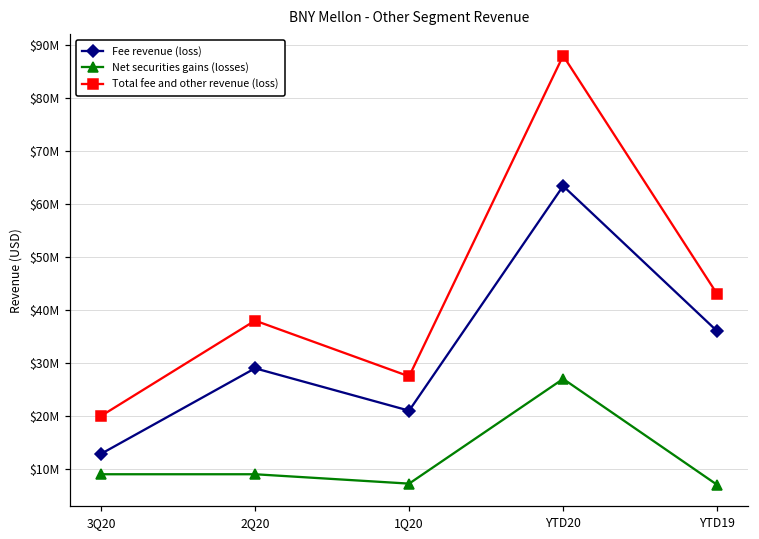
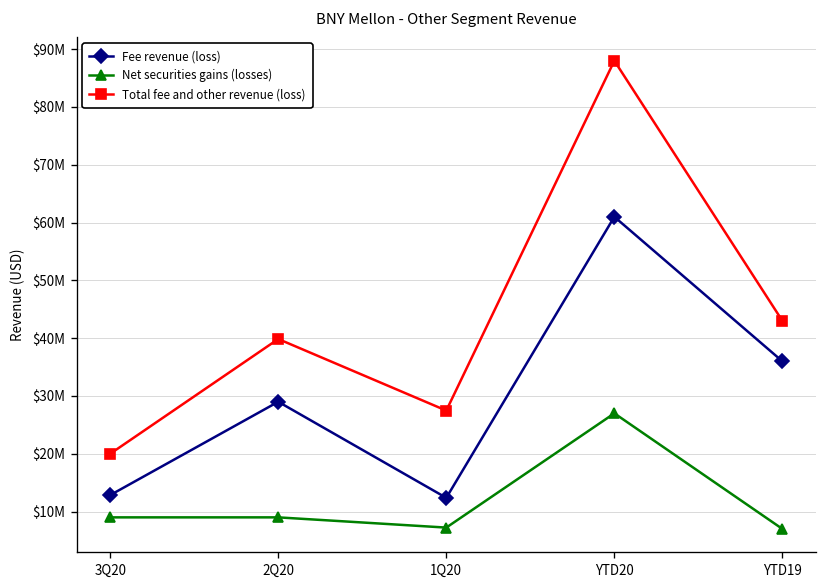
Total fee and other revenue (loss), 2Q20: $38000000 -> $40000000
Fee revenue (loss), 1Q20: $21000000 -> $12000000
Fee revenue (loss), YTD20: $63000000 -> $61000000
